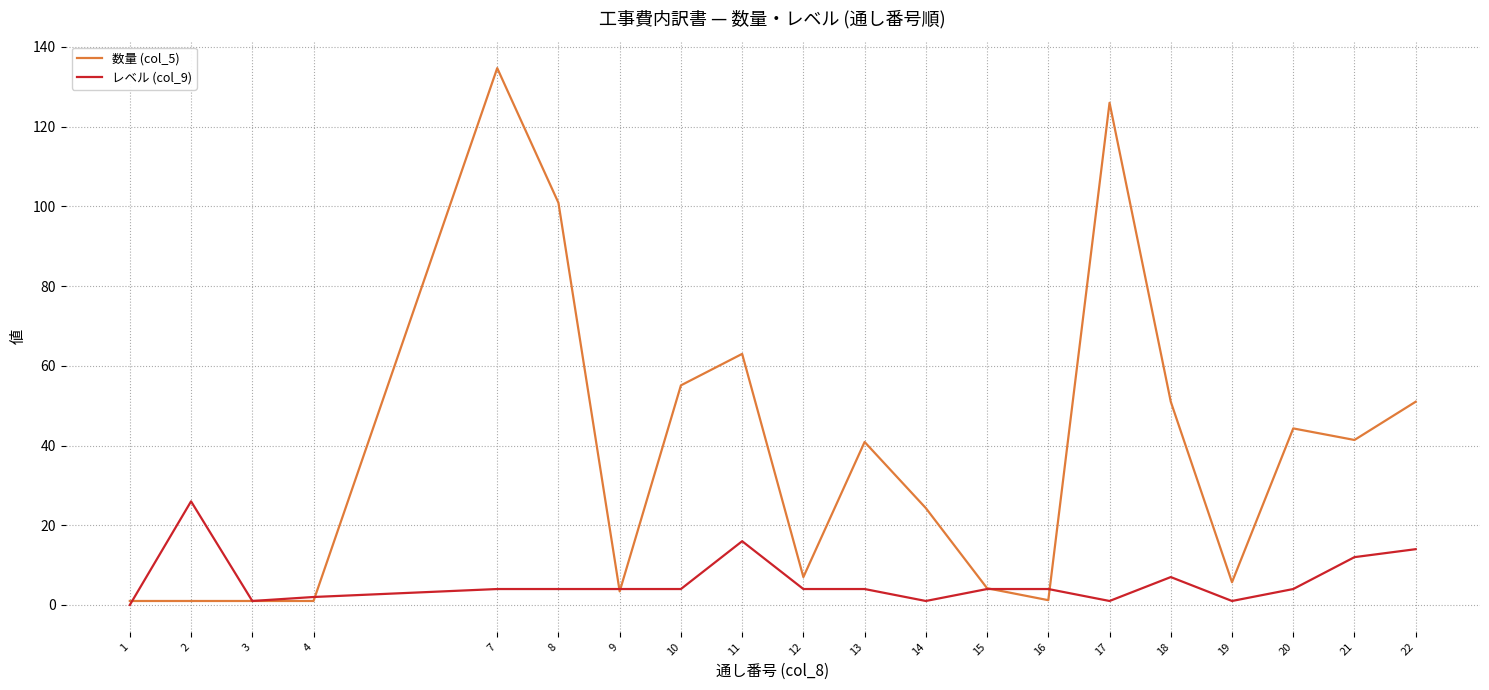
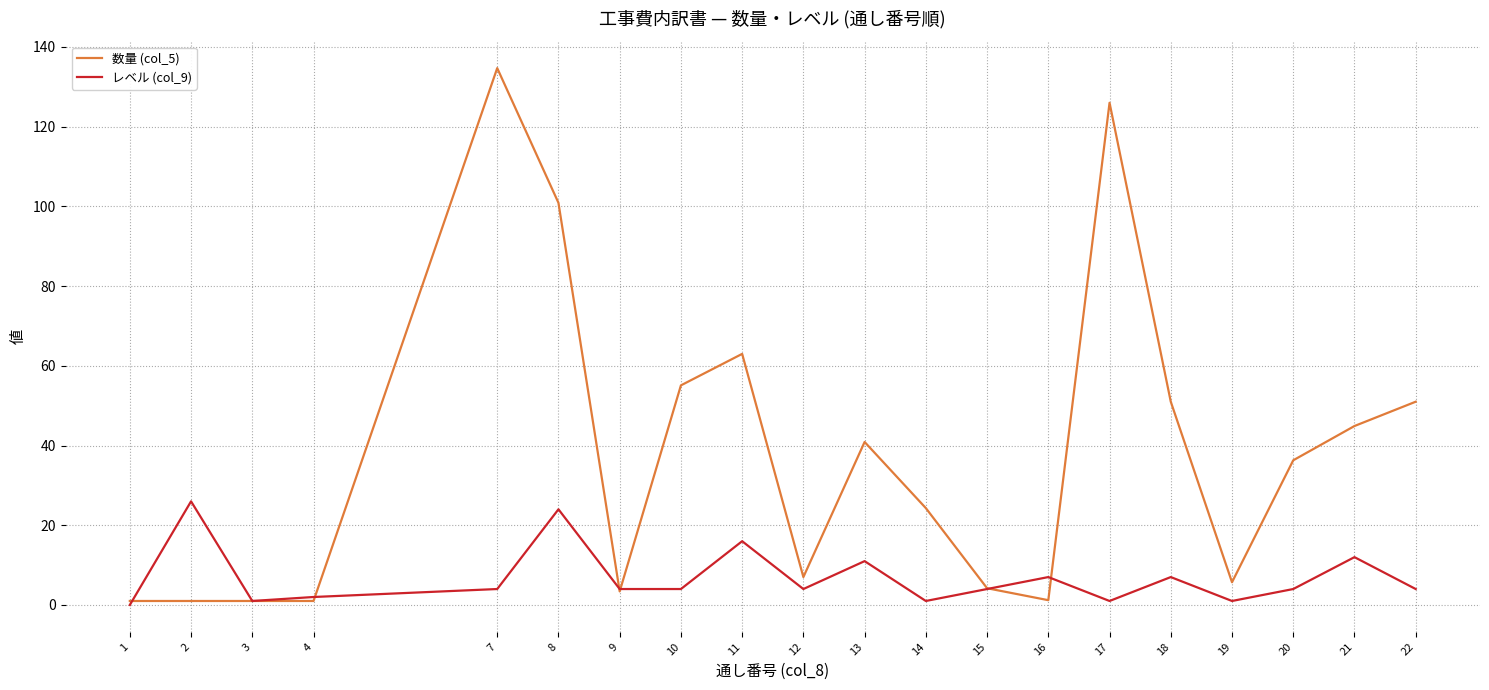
レベル (col_9), 8: 4 -> 24
レベル (col_9), 13: 4 -> 11
レベル (col_9), 16: 4 -> 7
数量 (col_5), 20: 44 -> 36
数量 (col_5), 21: 41 -> 45
レベル (col_9), 22: 14 -> 4
